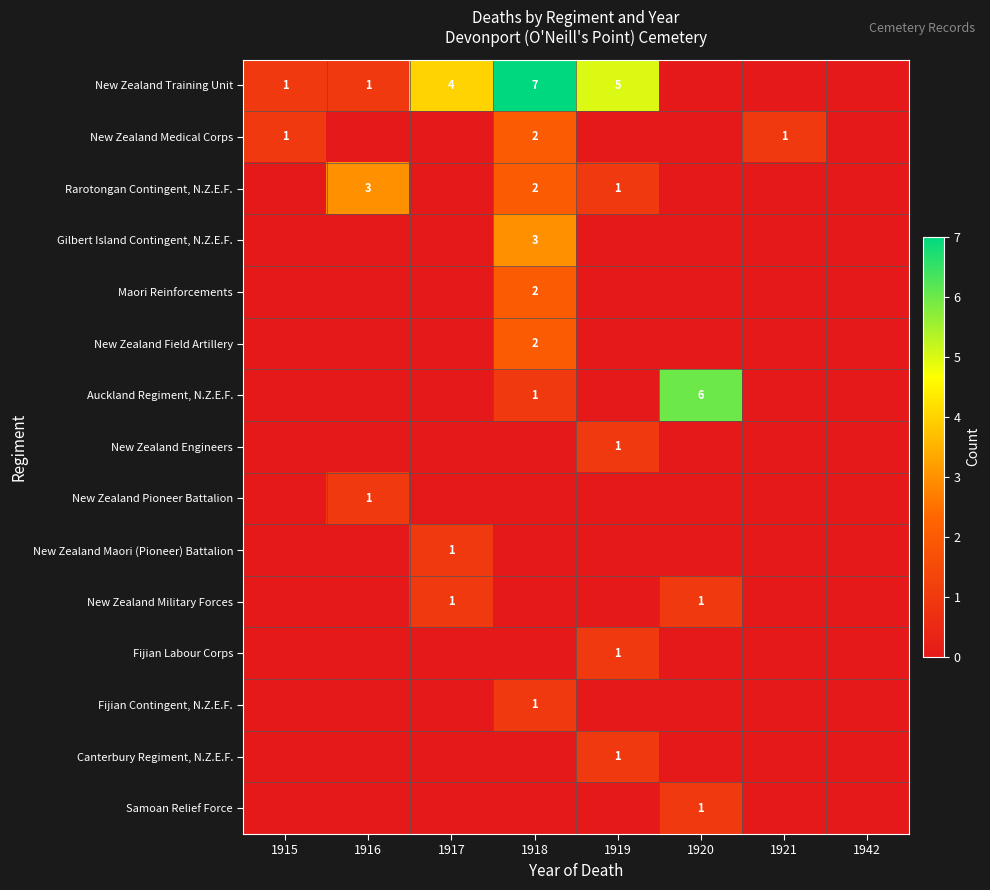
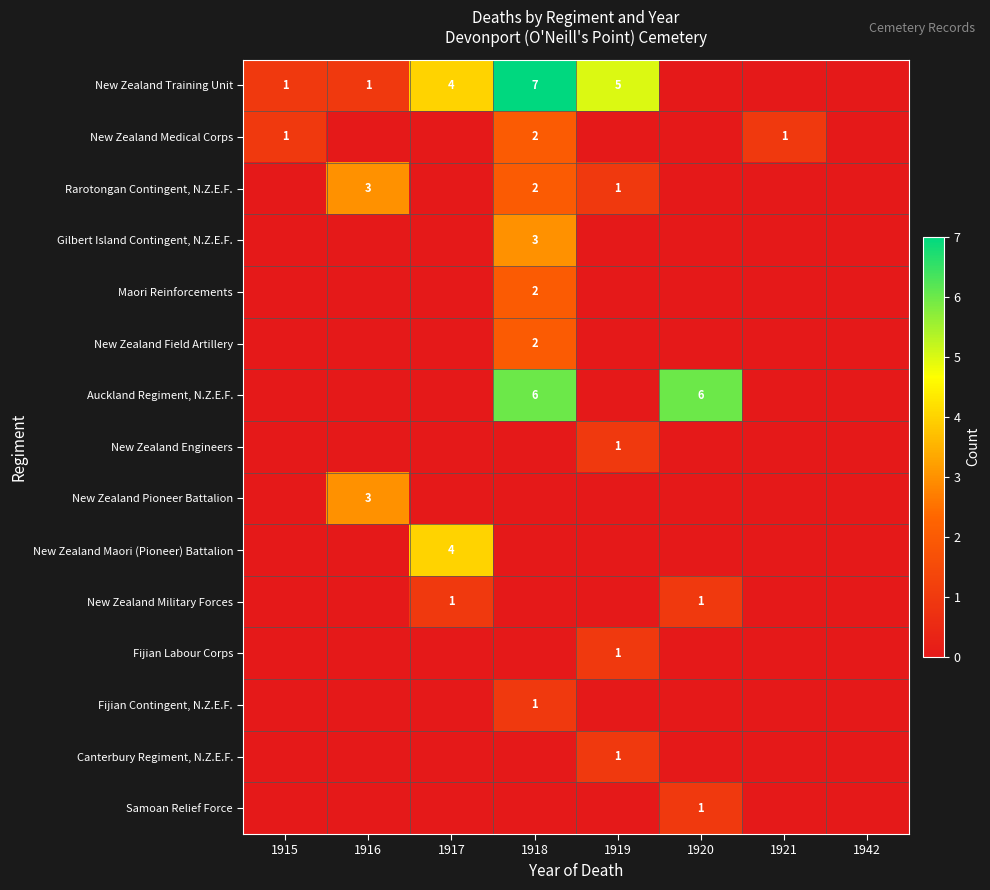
Auckland Regiment, N.Z.E.F., 1918: 1 -> 6
New Zealand Pioneer Battalion, 1916: 1 -> 3
New Zealand Maori (Pioneer) Battalion, 1917: 1 -> 4
